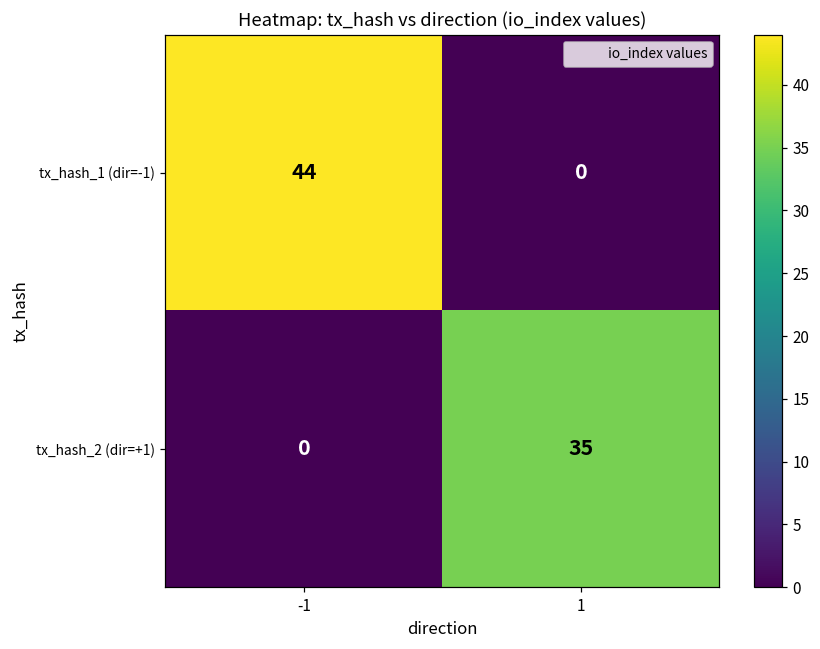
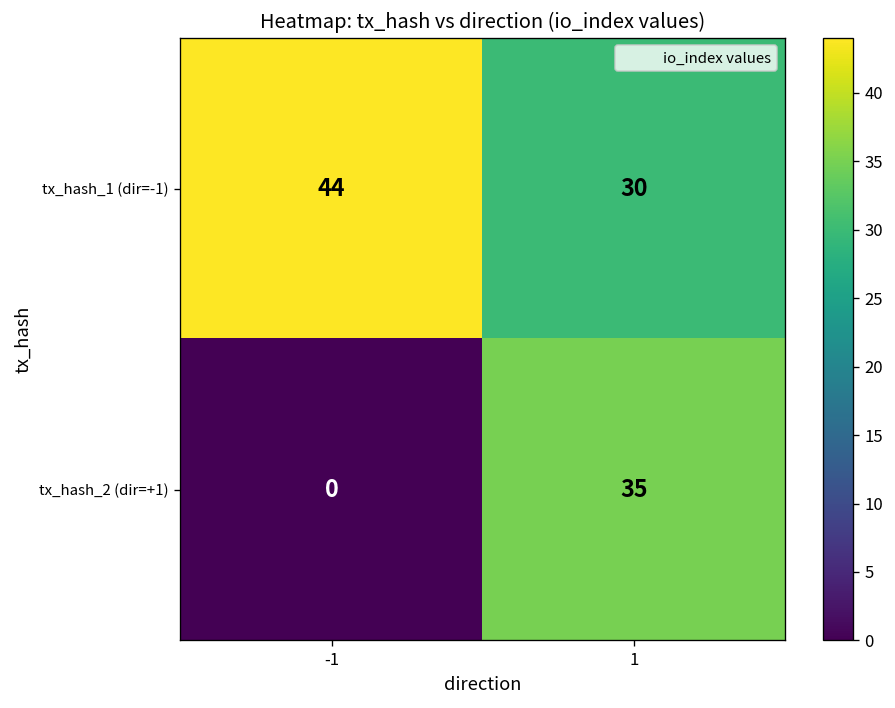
tx_hash_1 (dir=-1), 1: 0 -> 30
